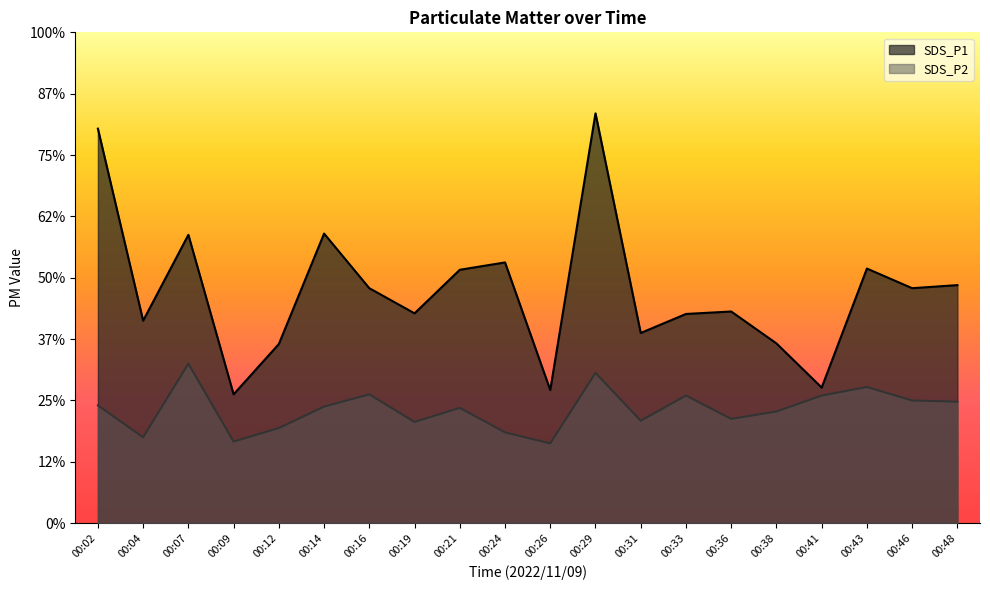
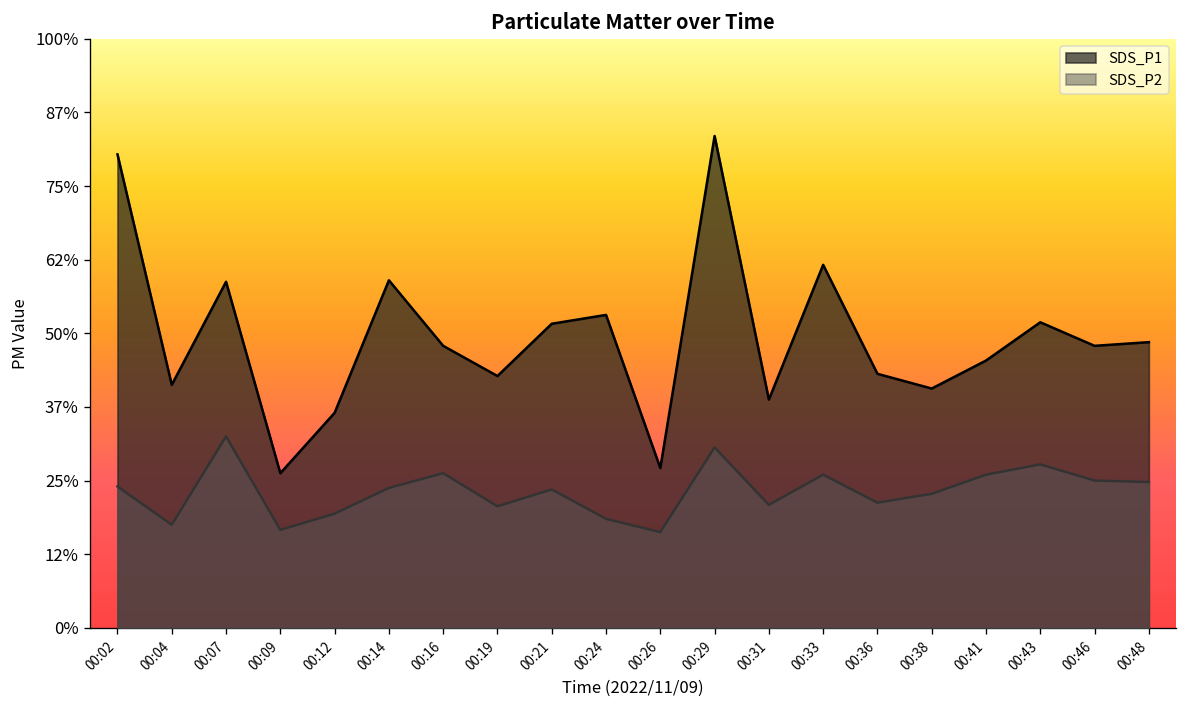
SDS_P1, 00:33: 43% -> 62%
SDS_P1, 00:38: 37% -> 41%
SDS_P1, 00:41: 28% -> 45%
